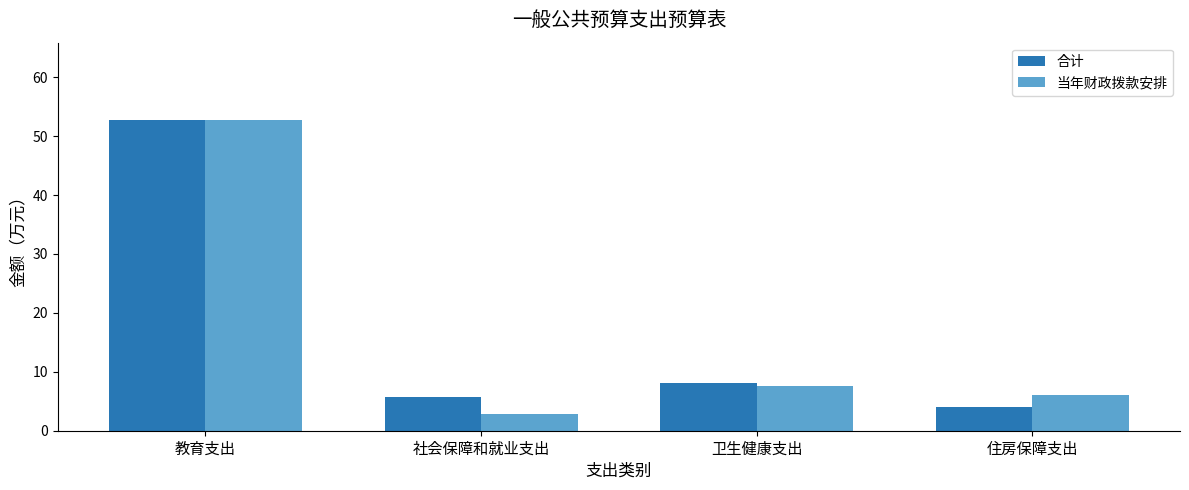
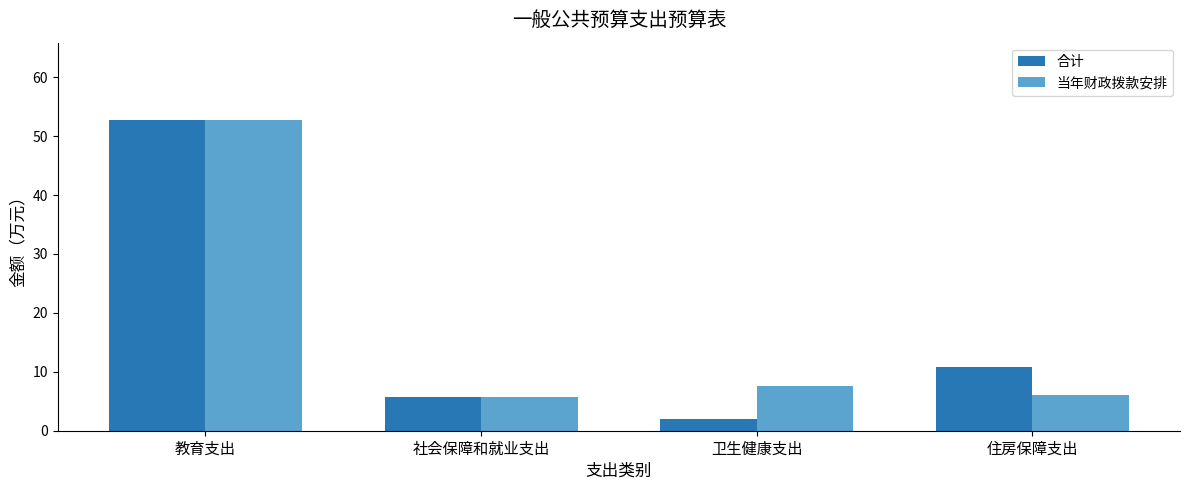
当年财政拨款安排, 社会保障和就业支出: 3 -> 6
合计, 卫生健康支出: 8 -> 2
合计, 住房保障支出: 4 -> 11
